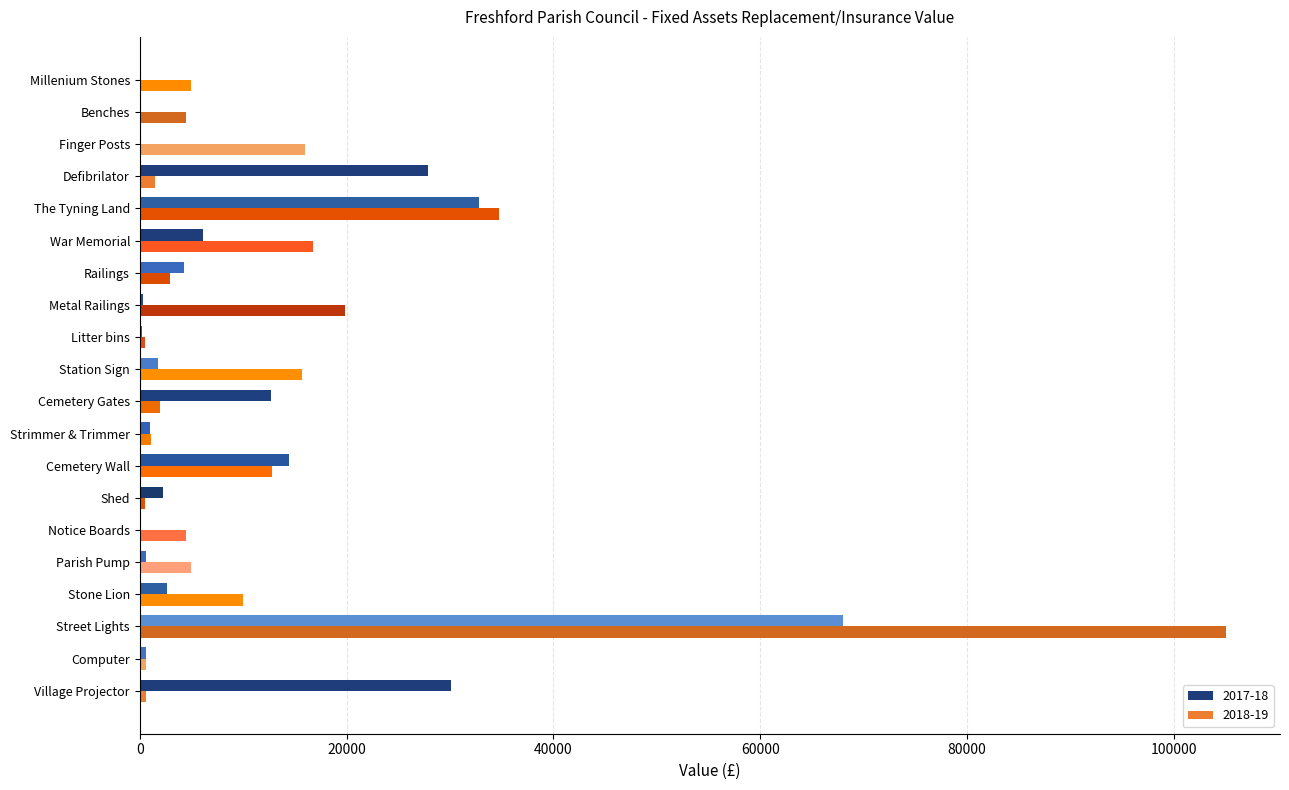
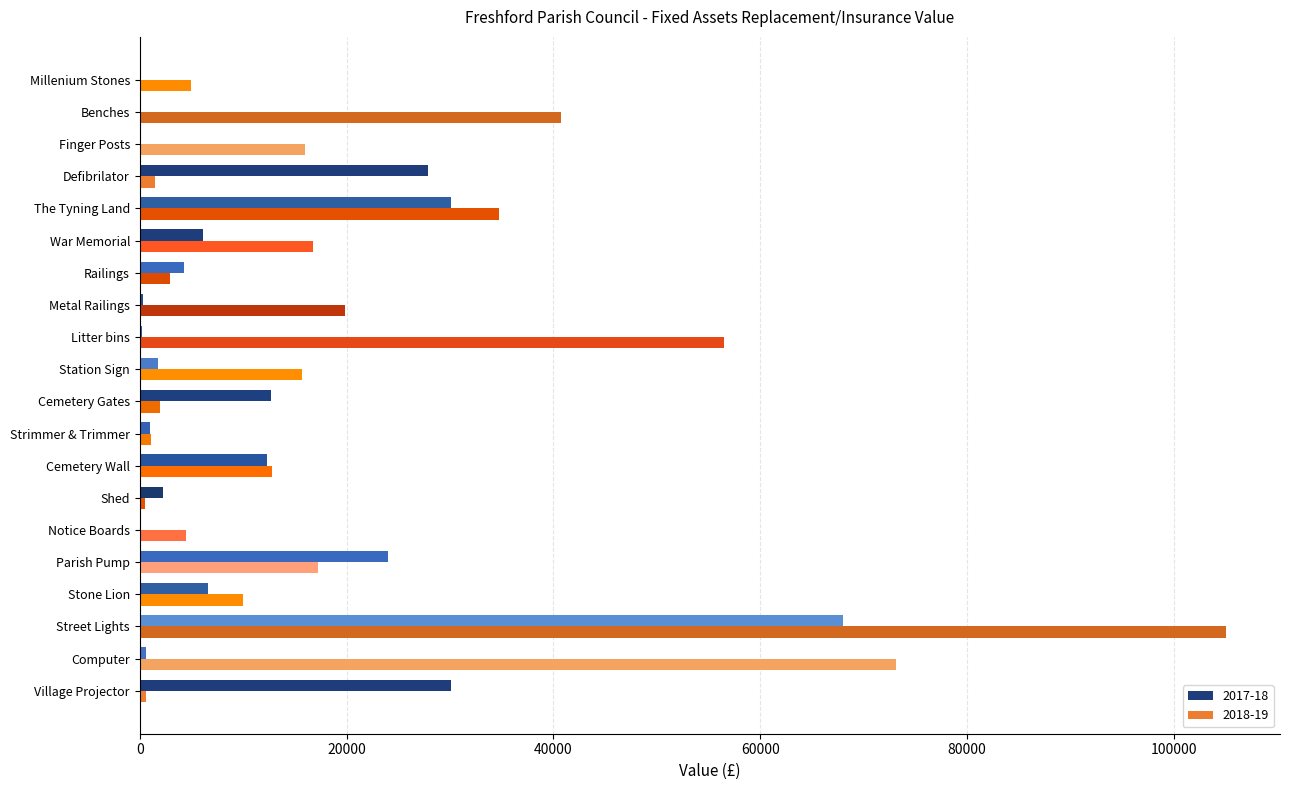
2018-19, Benches: 4500 -> 40800
2017-18, The Tyning Land: 32800 -> 30100
2018-19, Litter bins: 500 -> 56500
2017-18, Cemetery Wall: 14400 -> 12300
2017-18, Parish Pump: 600 -> 24000
2018-19, Parish Pump: 5000 -> 17300
2017-18, Stone Lion: 2600 -> 6600
2018-19, Computer: 600 -> 73100
